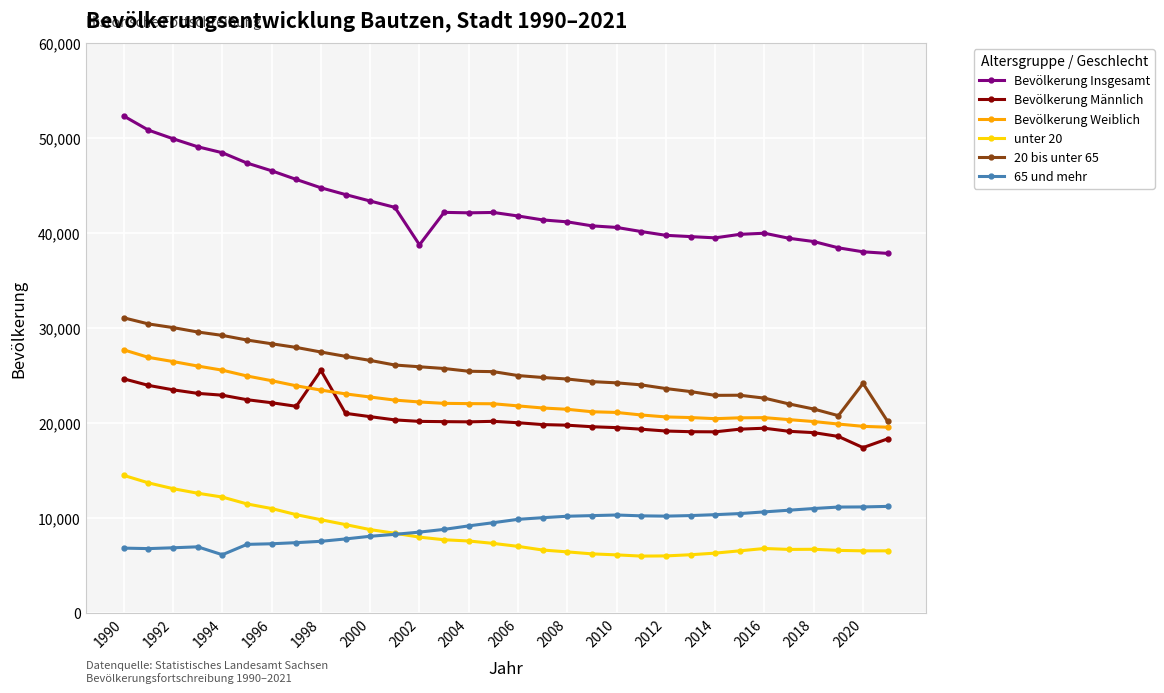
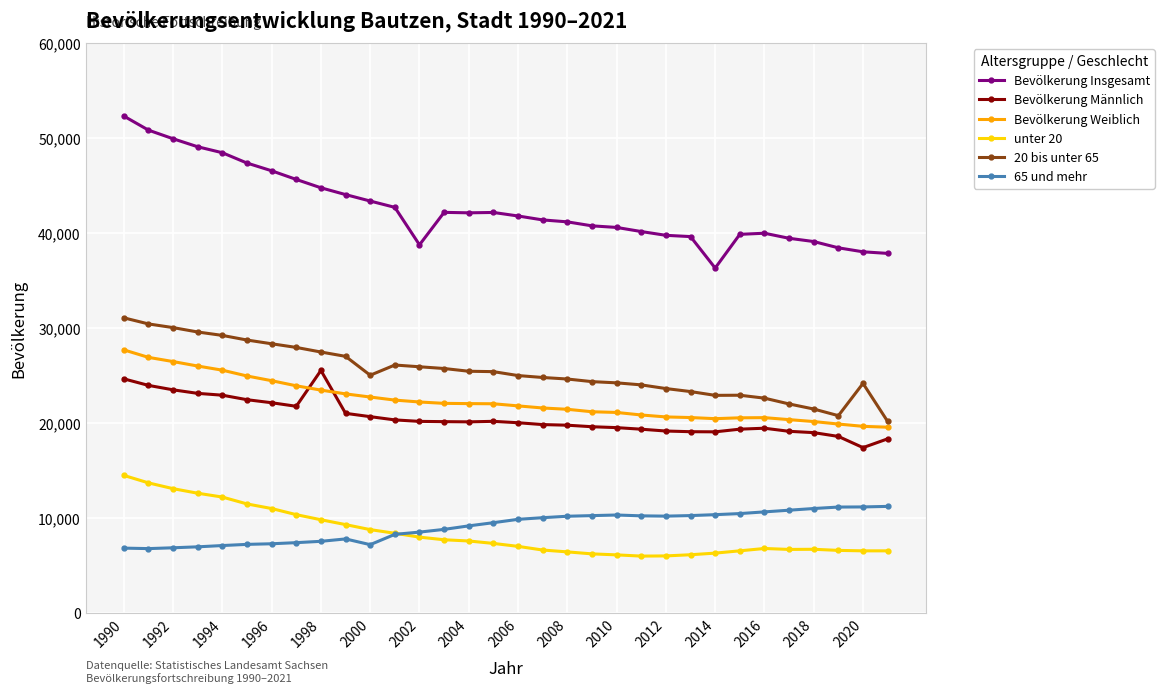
65 und mehr, 1994: 6,000 -> 7,000
20 bis unter 65, 2000: 27,000 -> 25,000
65 und mehr, 2000: 8,000 -> 7,000
Bevölkerung Insgesamt, 2014: 39,000 -> 36,000
